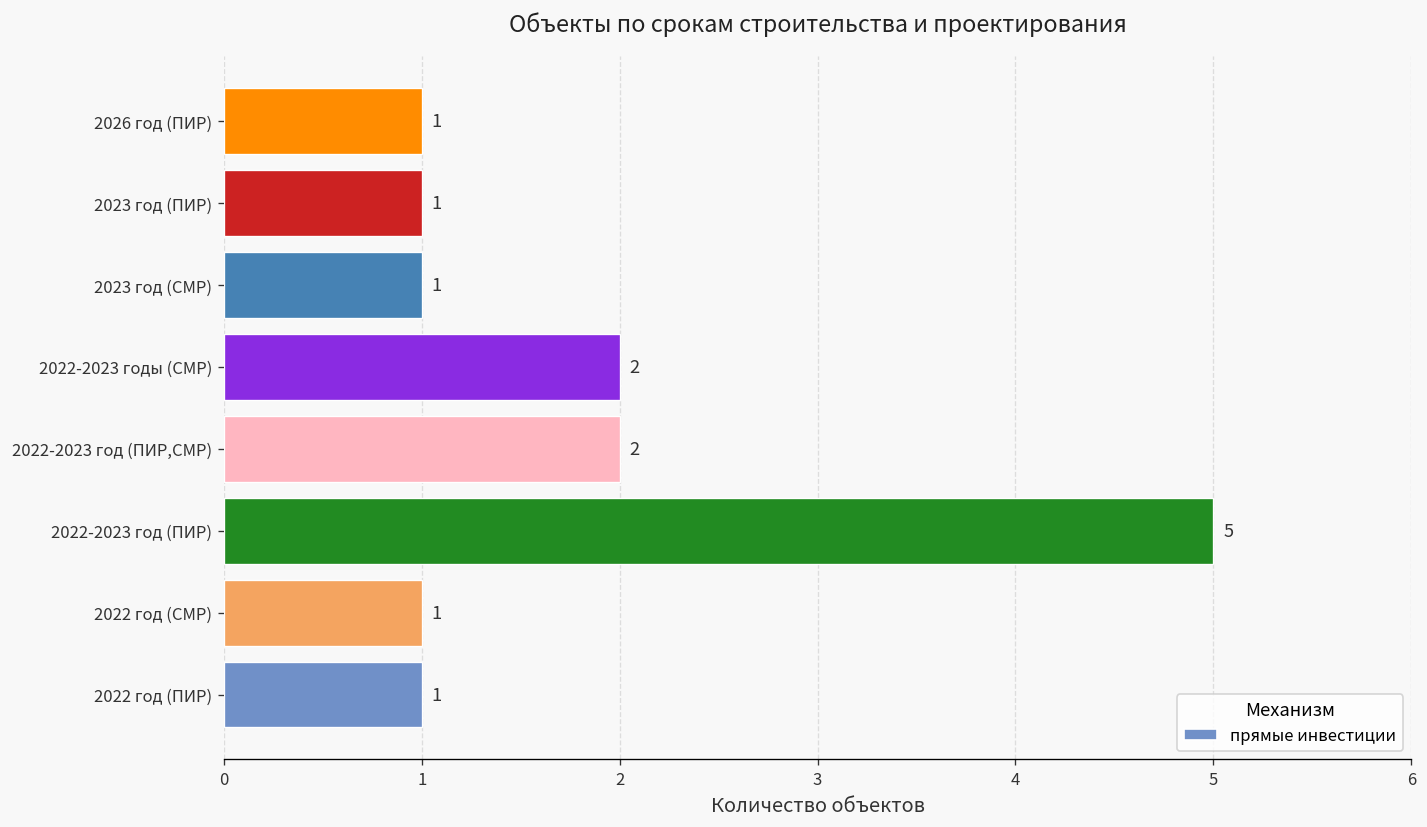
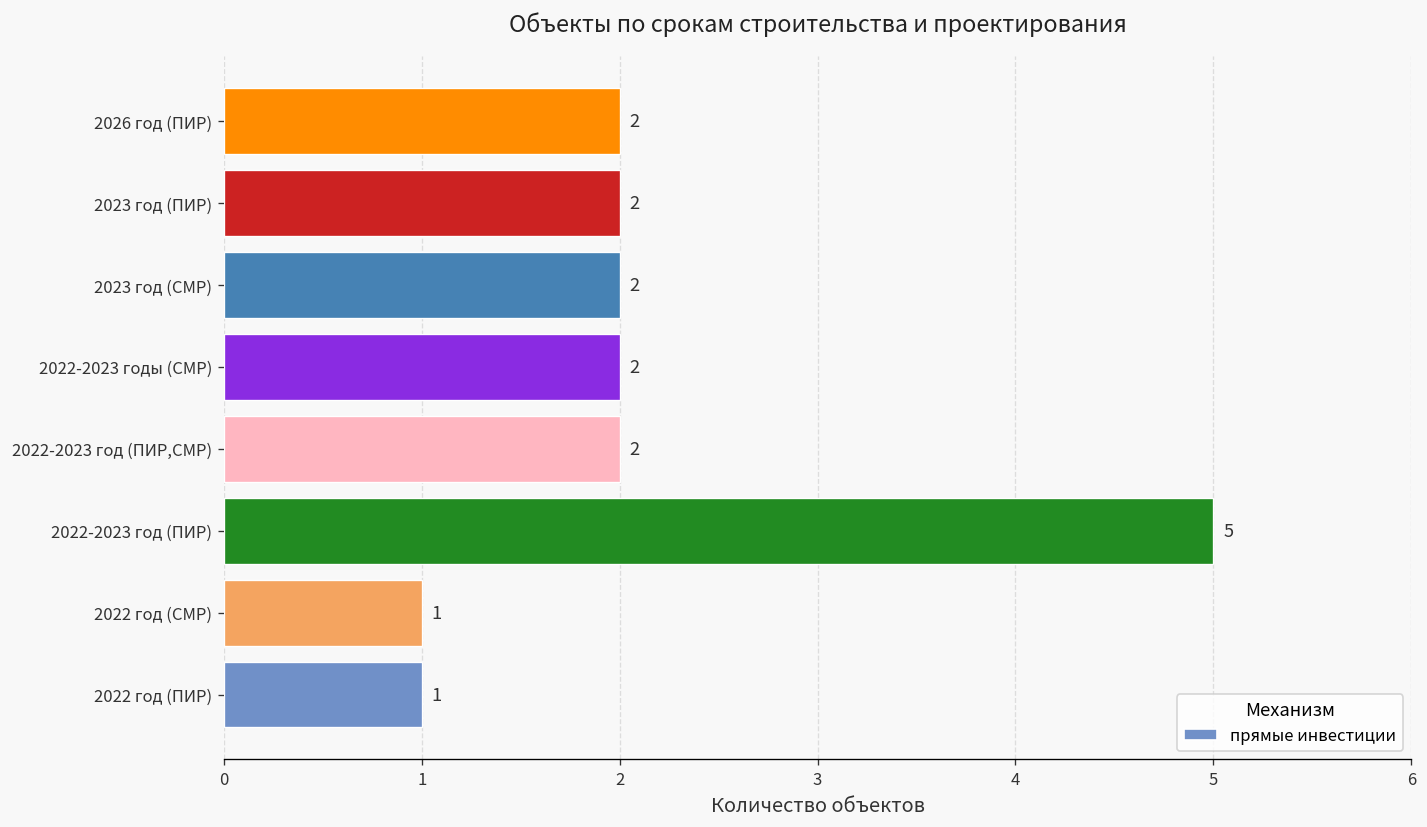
2026 год (ПИР): 1 -> 2
2023 год (ПИР): 1 -> 2
2023 год (СМР): 1 -> 2
